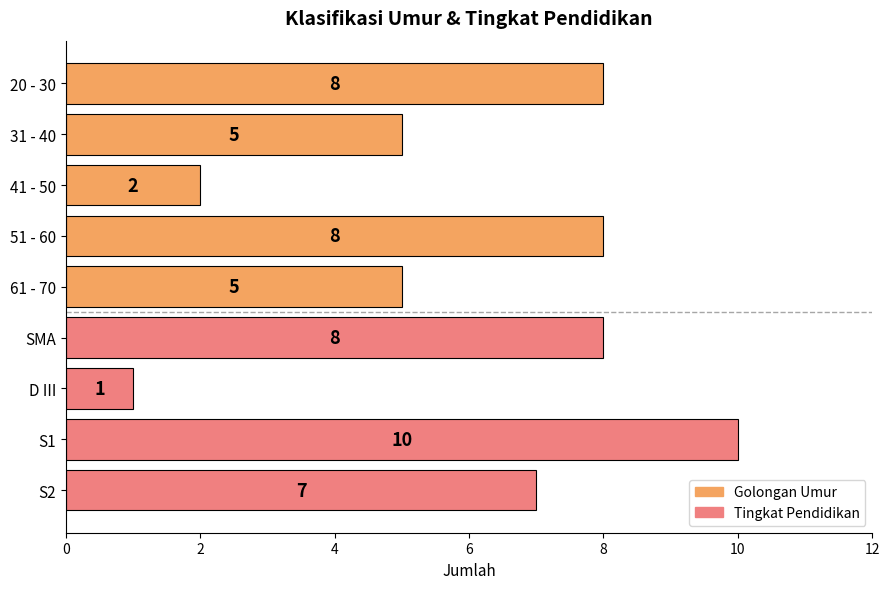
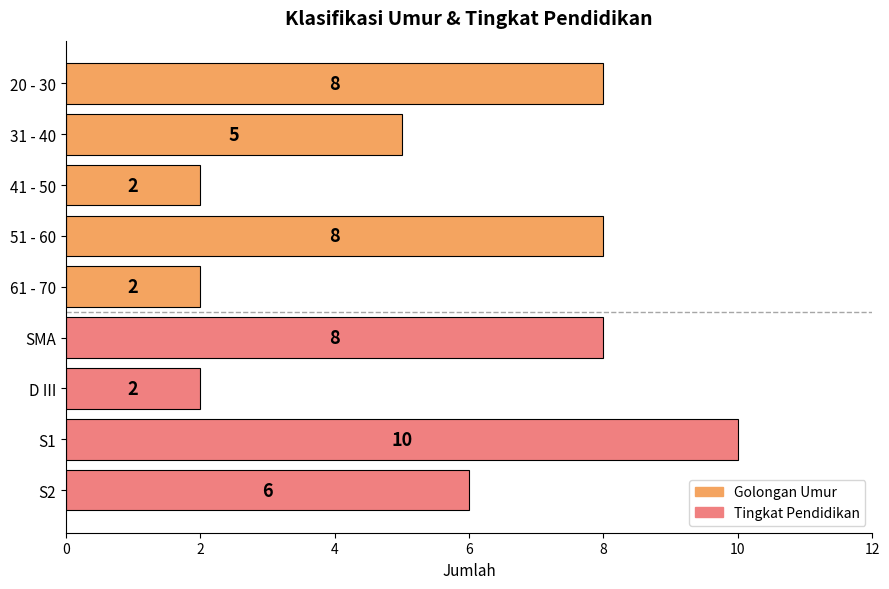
61 - 70: 5 -> 2
D III: 1 -> 2
S2: 7 -> 6
